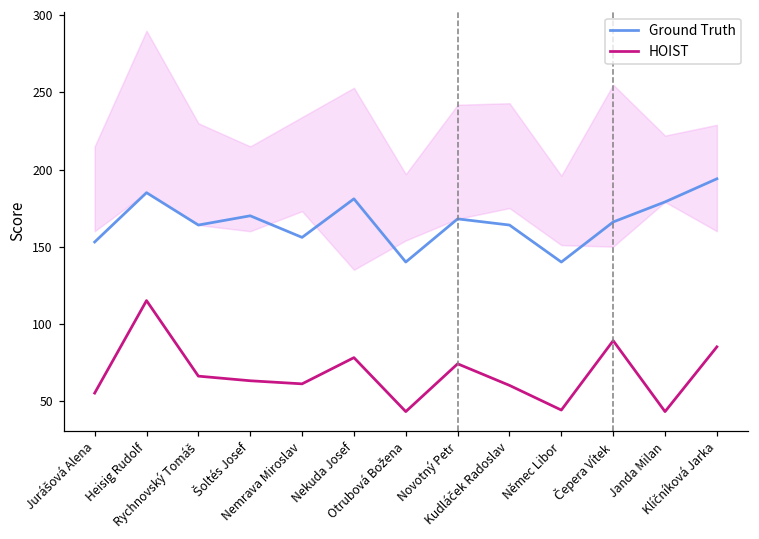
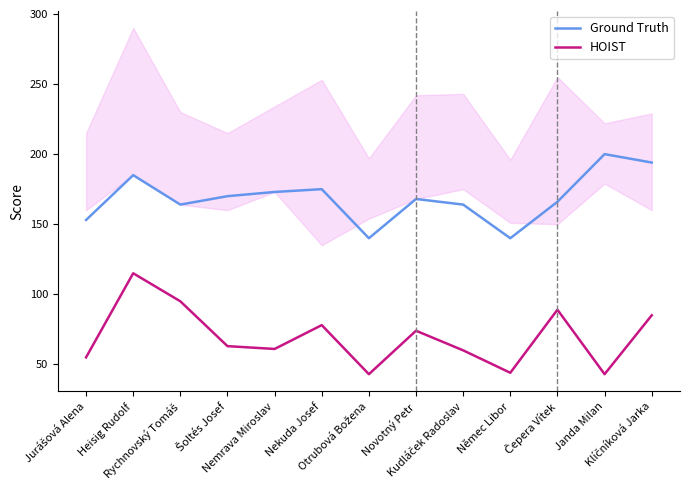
HOIST, Rychnovský Tomáš: 66 -> 95
Ground Truth, Nemrava Miroslav: 156 -> 173
Ground Truth, Nekuda Josef: 181 -> 175
Ground Truth, Janda Milan: 179 -> 200
